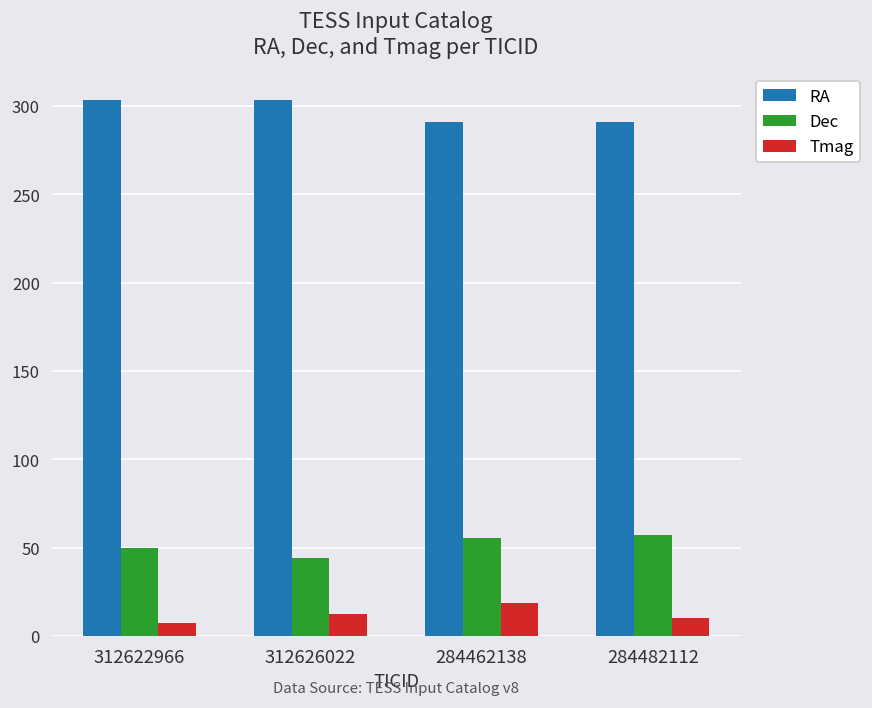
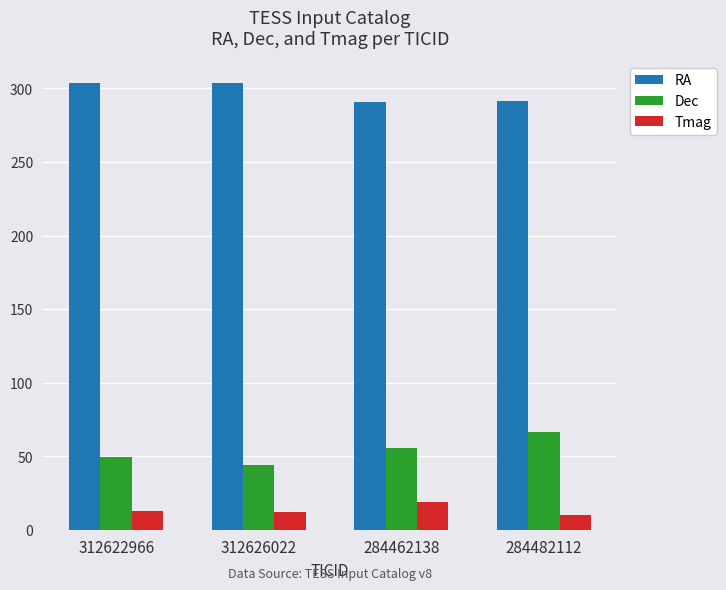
Tmag, 312622966: 7 -> 13
Dec, 284482112: 57 -> 67
